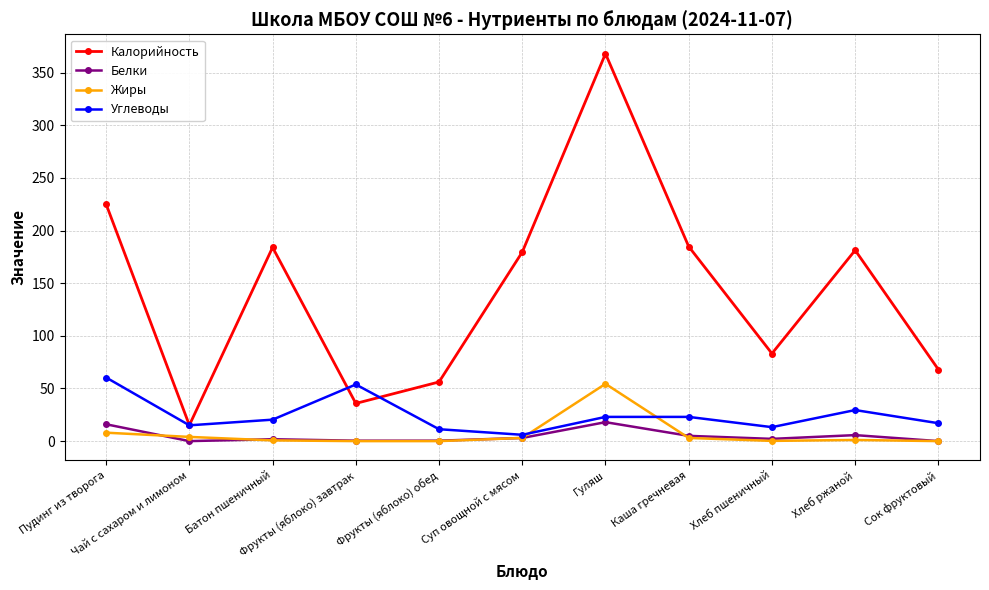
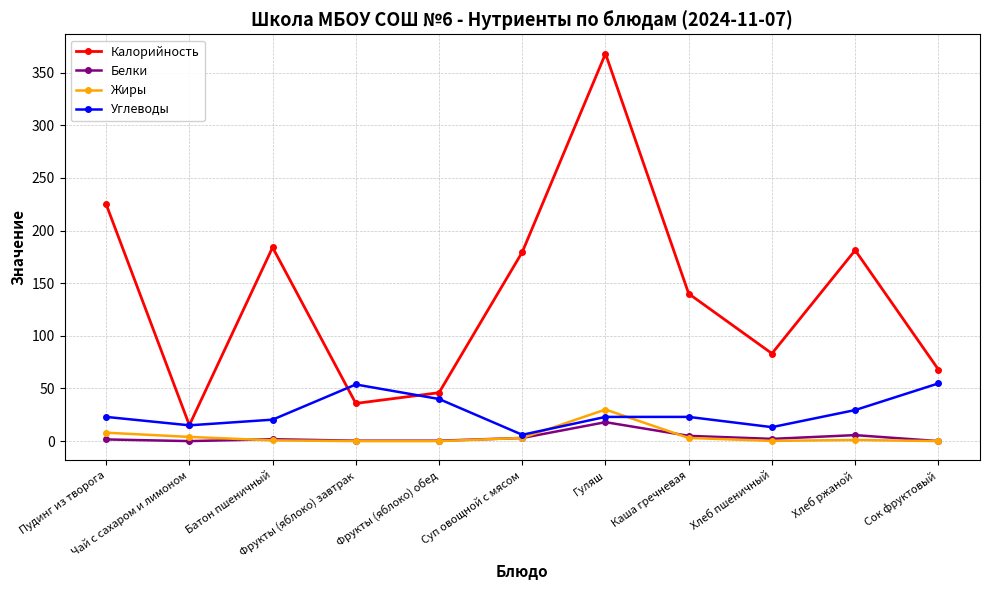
Белки, Пудинг из творога: 16 -> 2
Углеводы, Пудинг из творога: 60 -> 23
Калорийность, Фрукты (яблоко) обед: 56 -> 46
Углеводы, Фрукты (яблоко) обед: 11 -> 40
Жиры, Гуляш: 54 -> 30
Калорийность, Каша гречневая: 185 -> 140
Углеводы, Сок фруктовый: 17 -> 55
